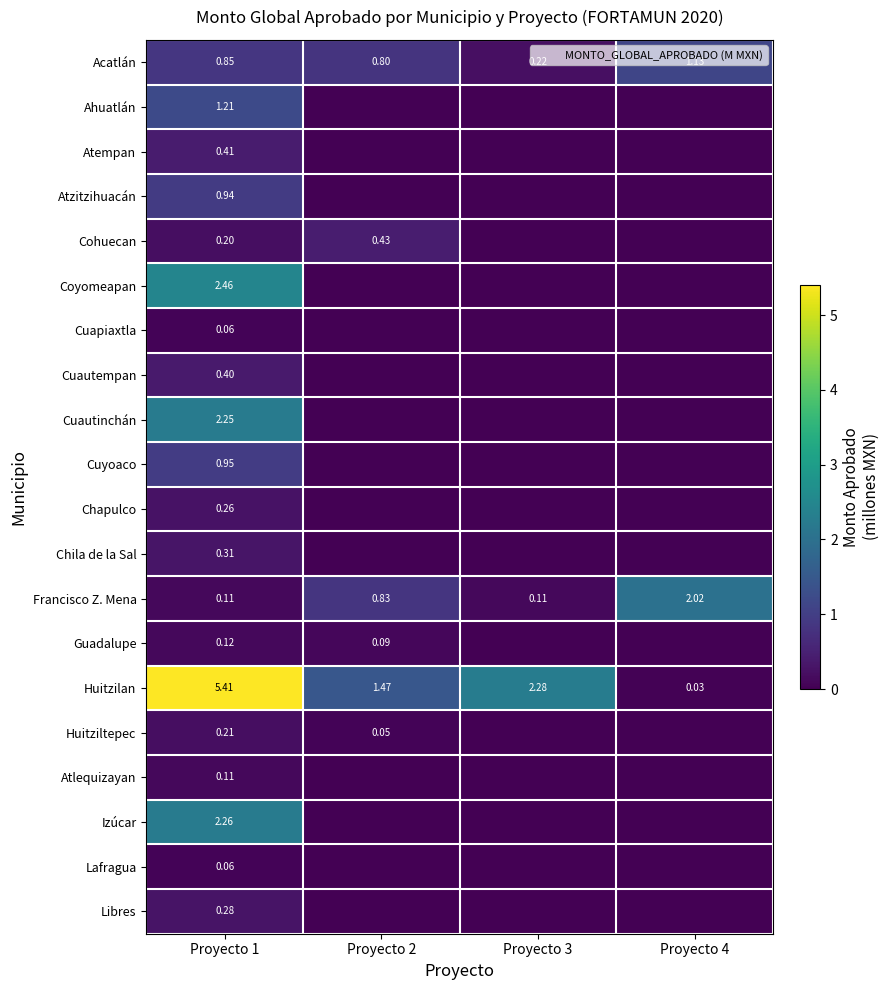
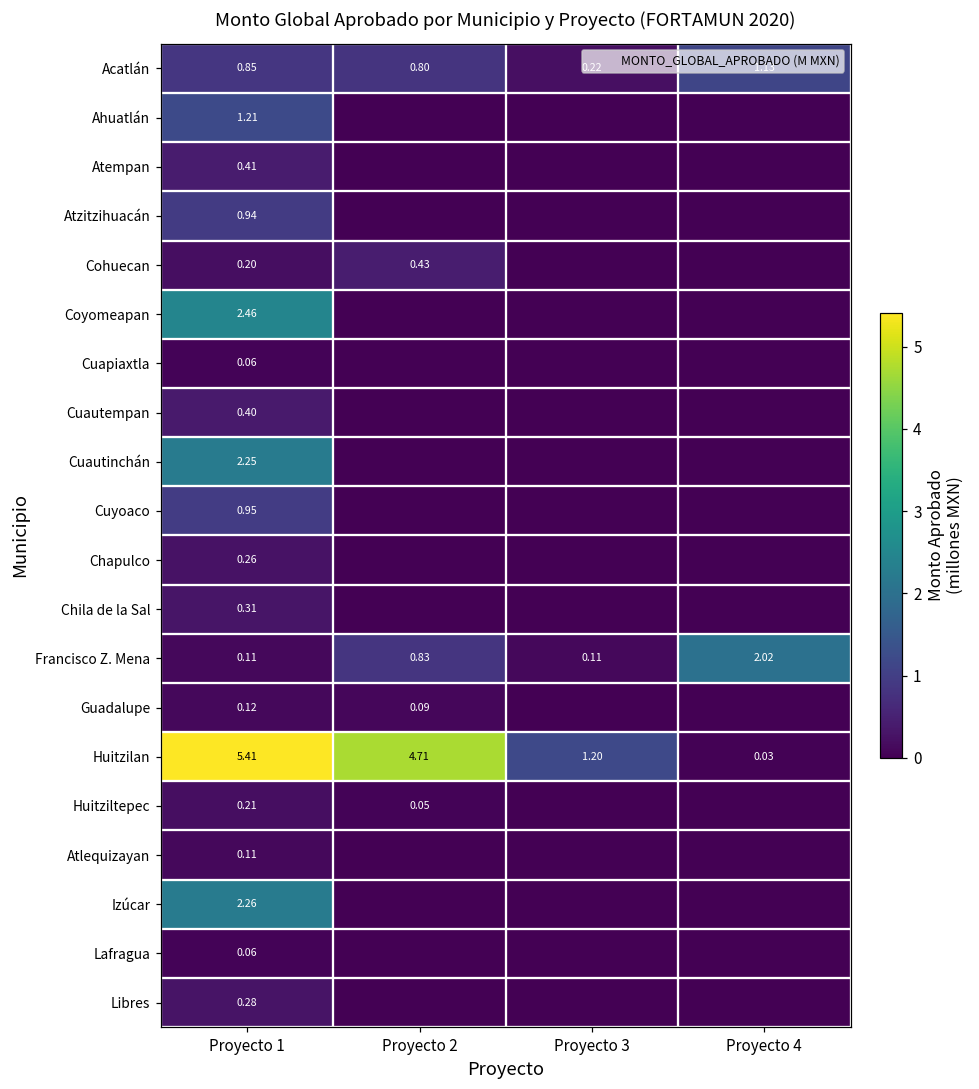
Huitzilan, Proyecto 2: 1.47 -> 4.71
Huitzilan, Proyecto 3: 2.28 -> 1.20
